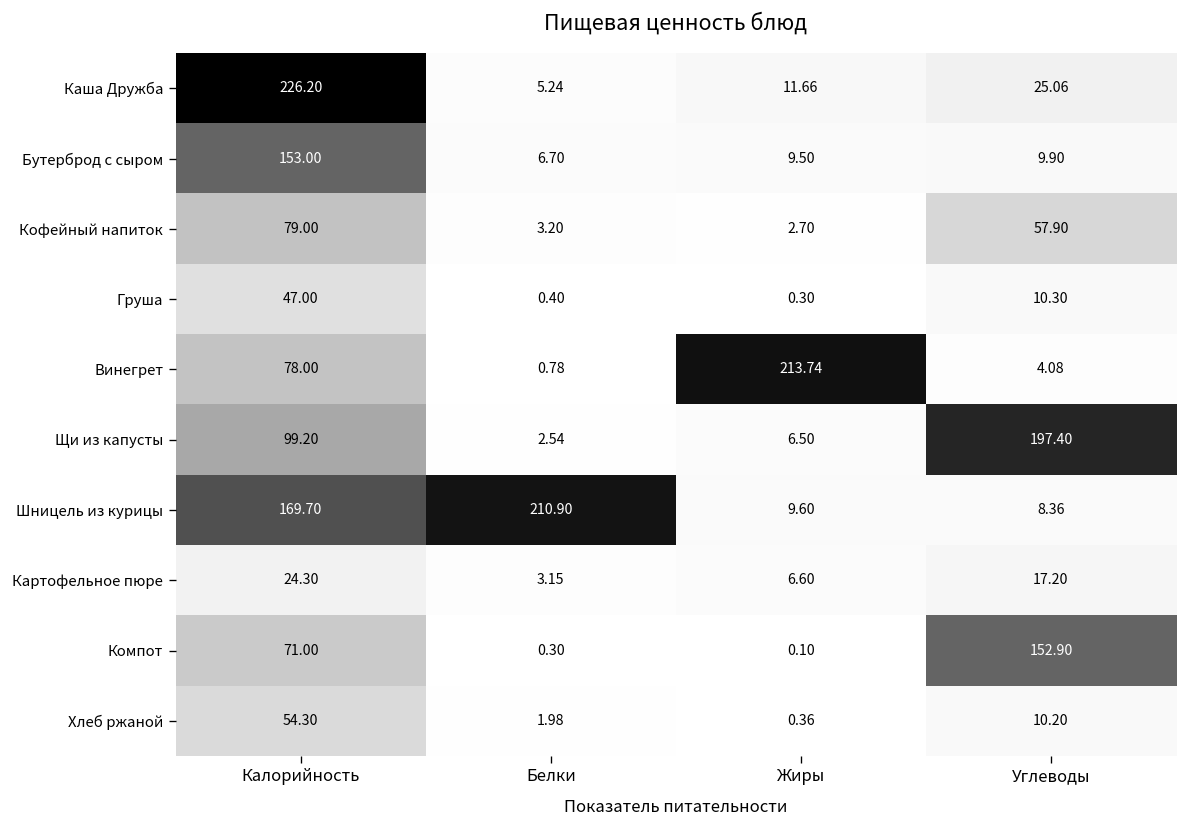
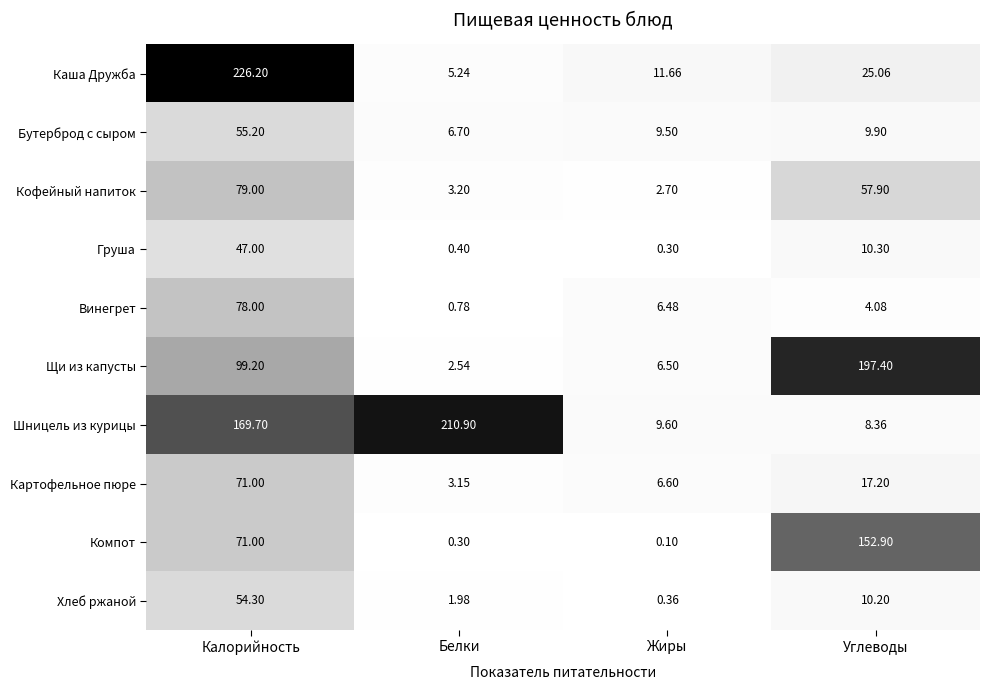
Бутерброд с сыром, Калорийность: 153.00 -> 55.20
Винегрет, Жиры: 213.74 -> 6.48
Картофельное пюре, Калорийность: 24.30 -> 71.00
